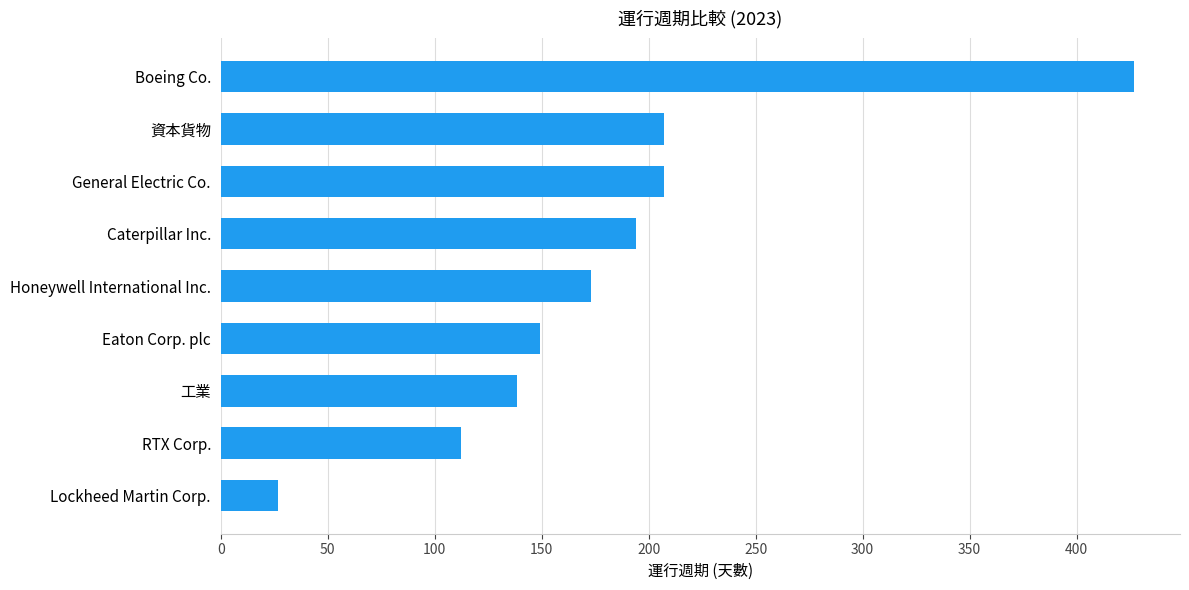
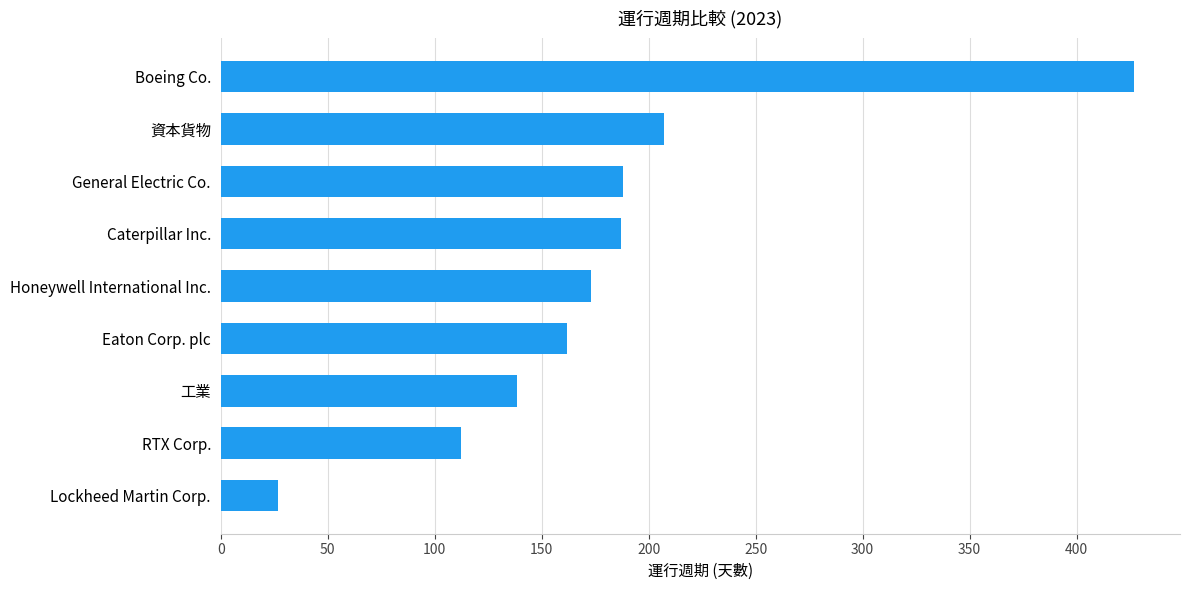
General Electric Co.: 207 -> 188
Caterpillar Inc.: 194 -> 187
Eaton Corp. plc: 149 -> 162
